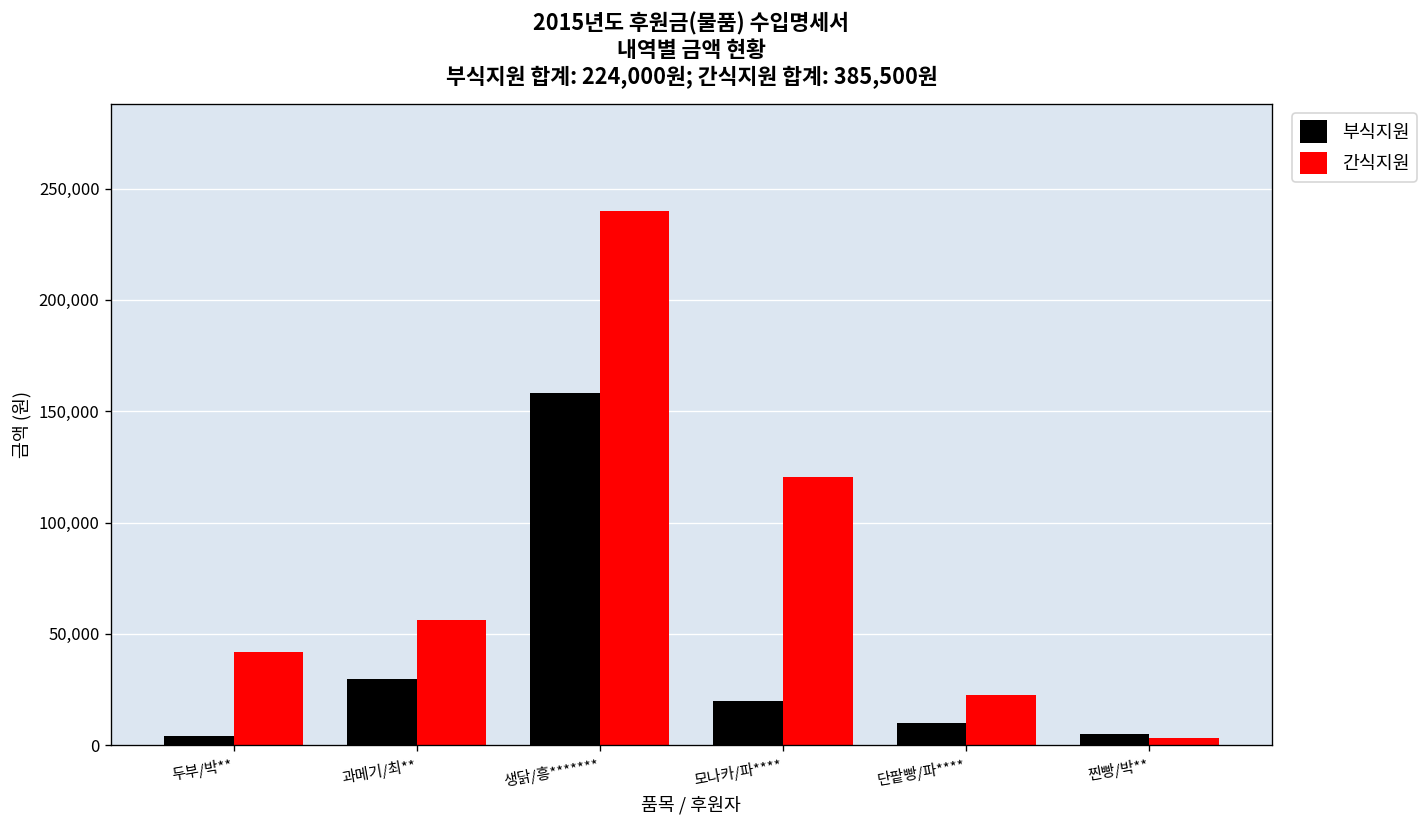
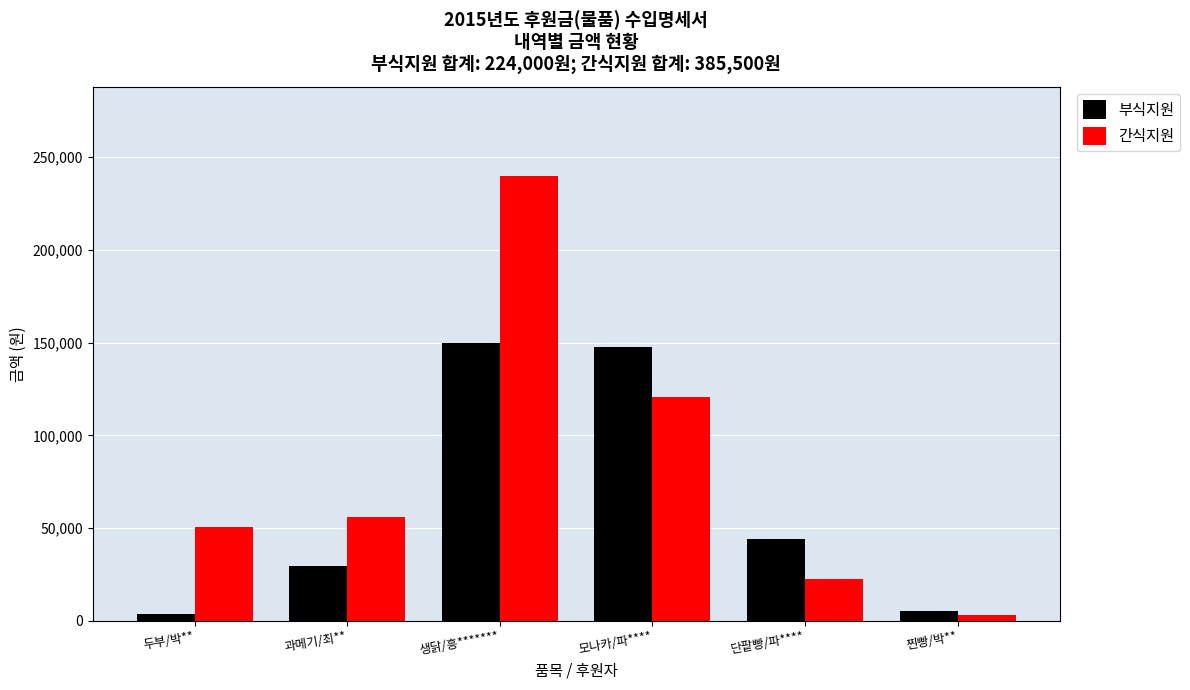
간식지원, 두부/박**: 42,000 -> 50,000
부식지원, 생닭/흥*******: 158,000 -> 150,000
부식지원, 모나카/파****: 20,000 -> 147,000
부식지원, 단팥빵/파****: 10,000 -> 44,000
